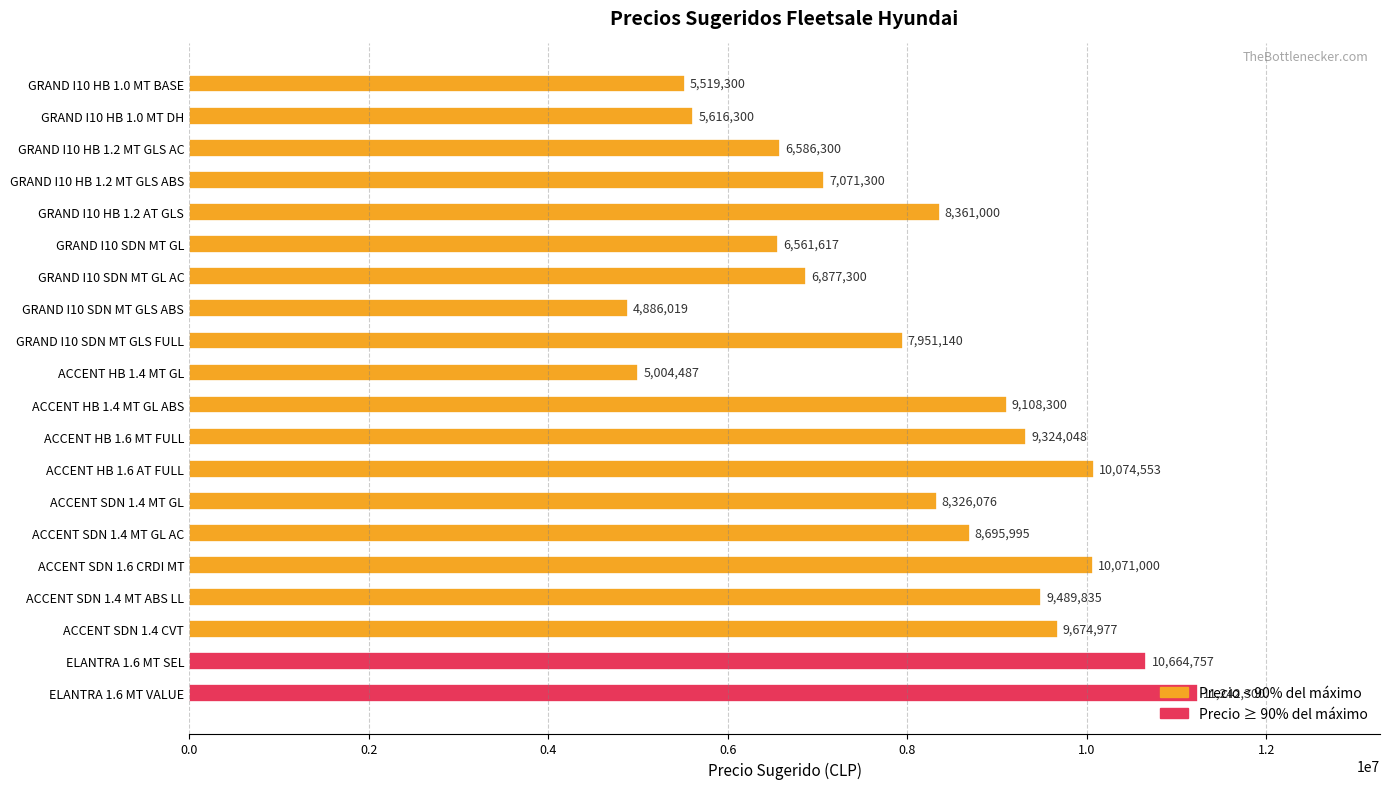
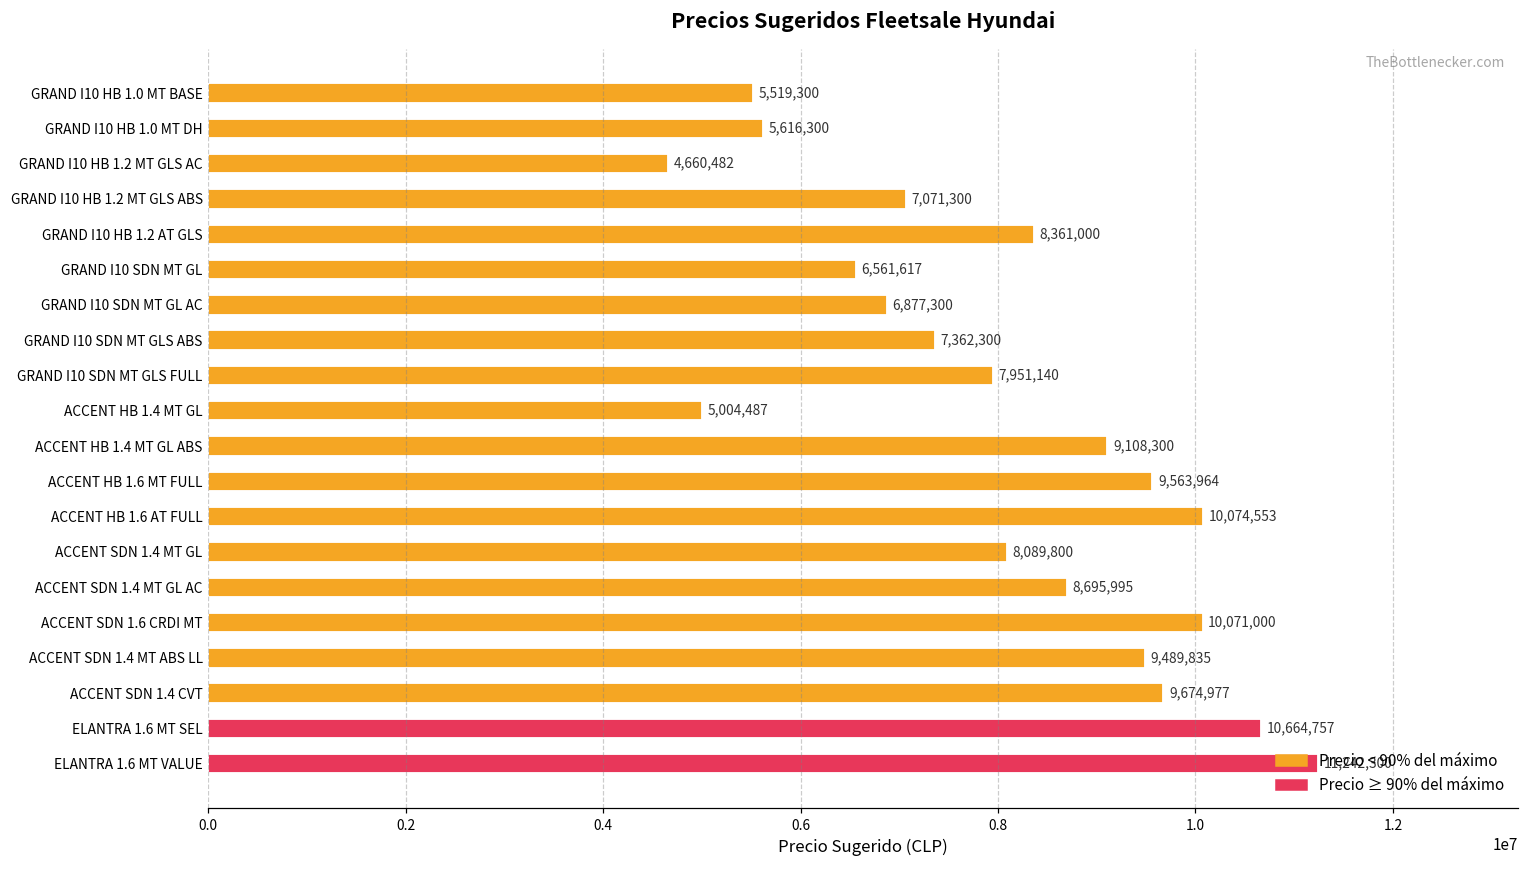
GRAND I10 HB 1.2 MT GLS AC: 6,586,300 -> 4,660,482
GRAND I10 SDN MT GLS ABS: 4,886,019 -> 7,362,300
ACCENT HB 1.6 MT FULL: 9,324,048 -> 9,563,964
ACCENT SDN 1.4 MT GL: 8,326,076 -> 8,089,800
